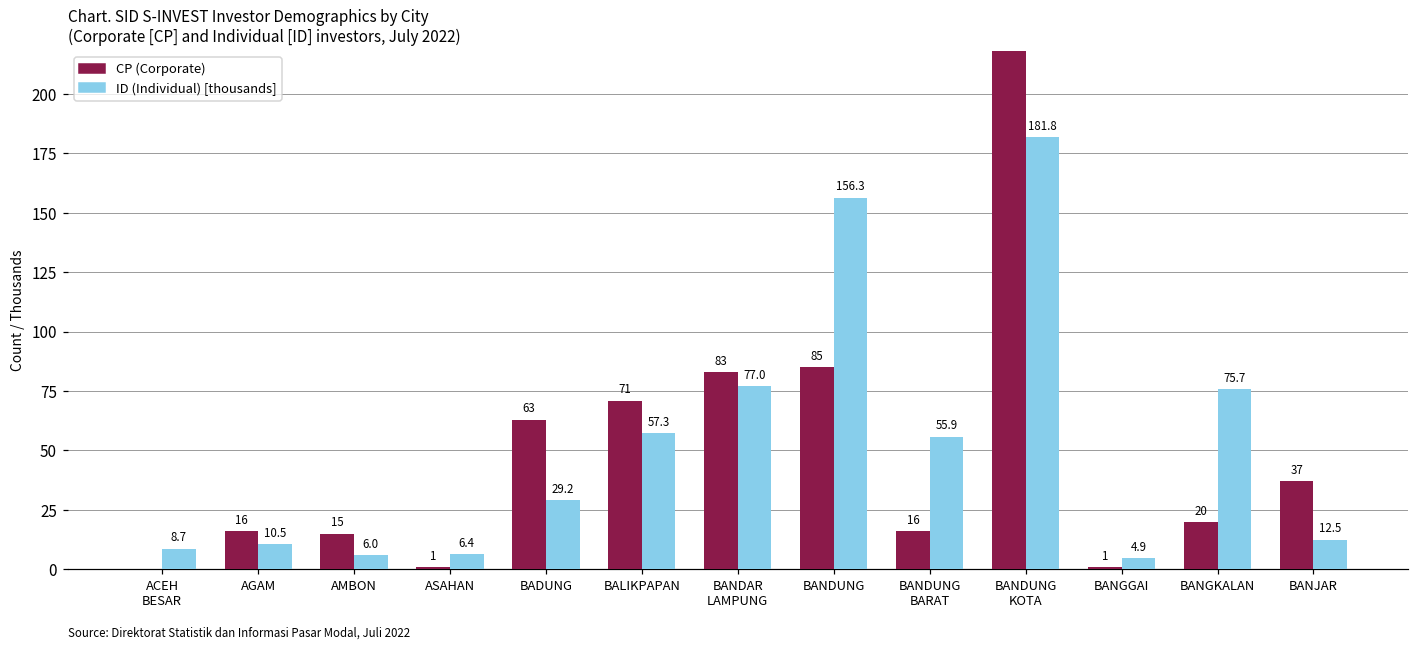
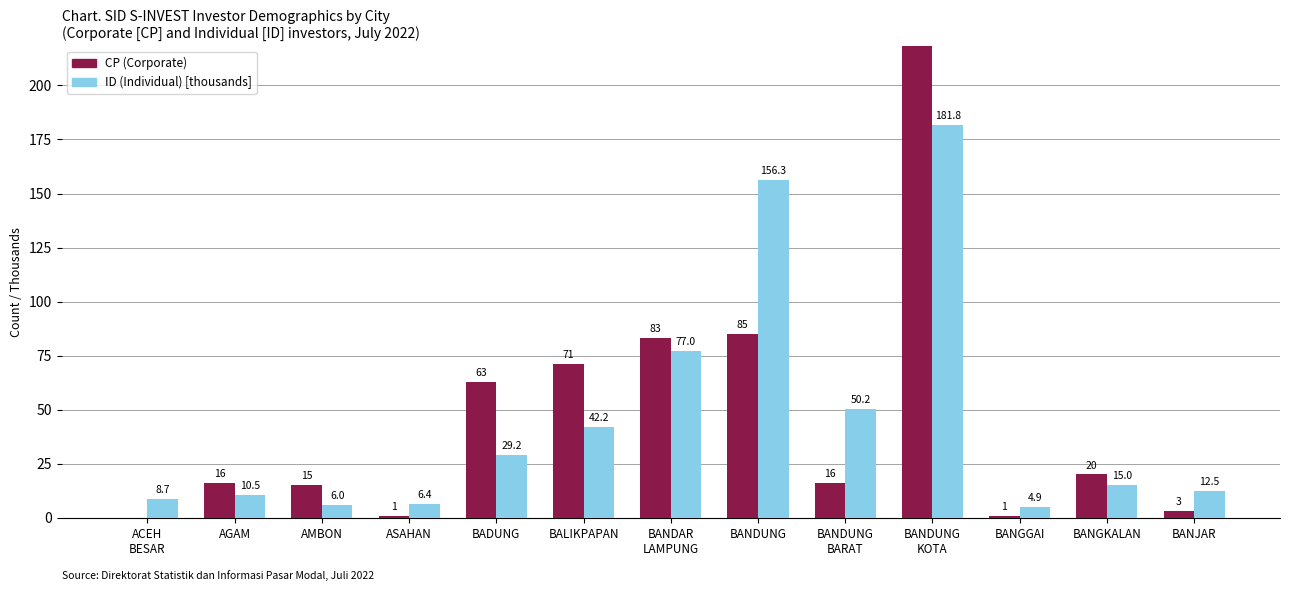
ID (Individual) [thousands], BALIKPAPAN: 57.3 -> 42.2
ID (Individual) [thousands], BANDUNG BARAT: 55.9 -> 50.2
ID (Individual) [thousands], BANGKALAN: 75.7 -> 15.0
CP (Corporate), BANJAR: 37 -> 3
